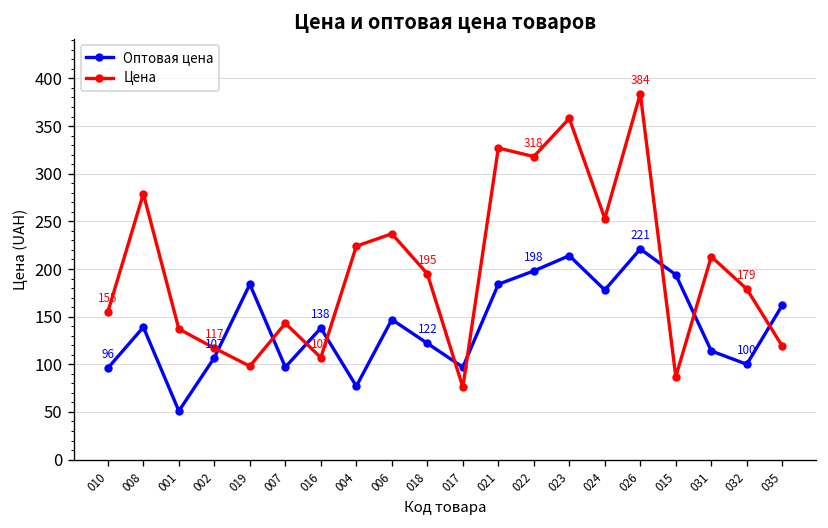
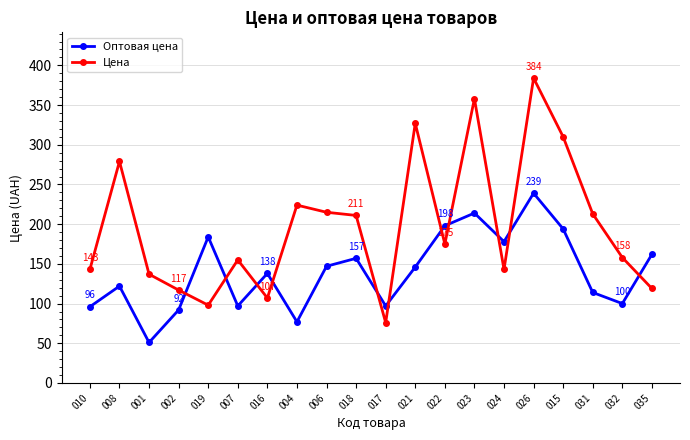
Цена, 010: 155 -> 143
Оптовая цена, 008: 140 -> 120
Оптовая цена, 002: 107 -> 92
Цена, 007: 140 -> 160
Цена, 006: 240 -> 220
Оптовая цена, 018: 122 -> 157
Цена, 018: 195 -> 211
Оптовая цена, 021: 180 -> 150
Цена, 022: 318 -> 175
Цена, 024: 250 -> 140
Оптовая цена, 026: 221 -> 239
Цена, 015: 90 -> 310
Цена, 032: 179 -> 158
